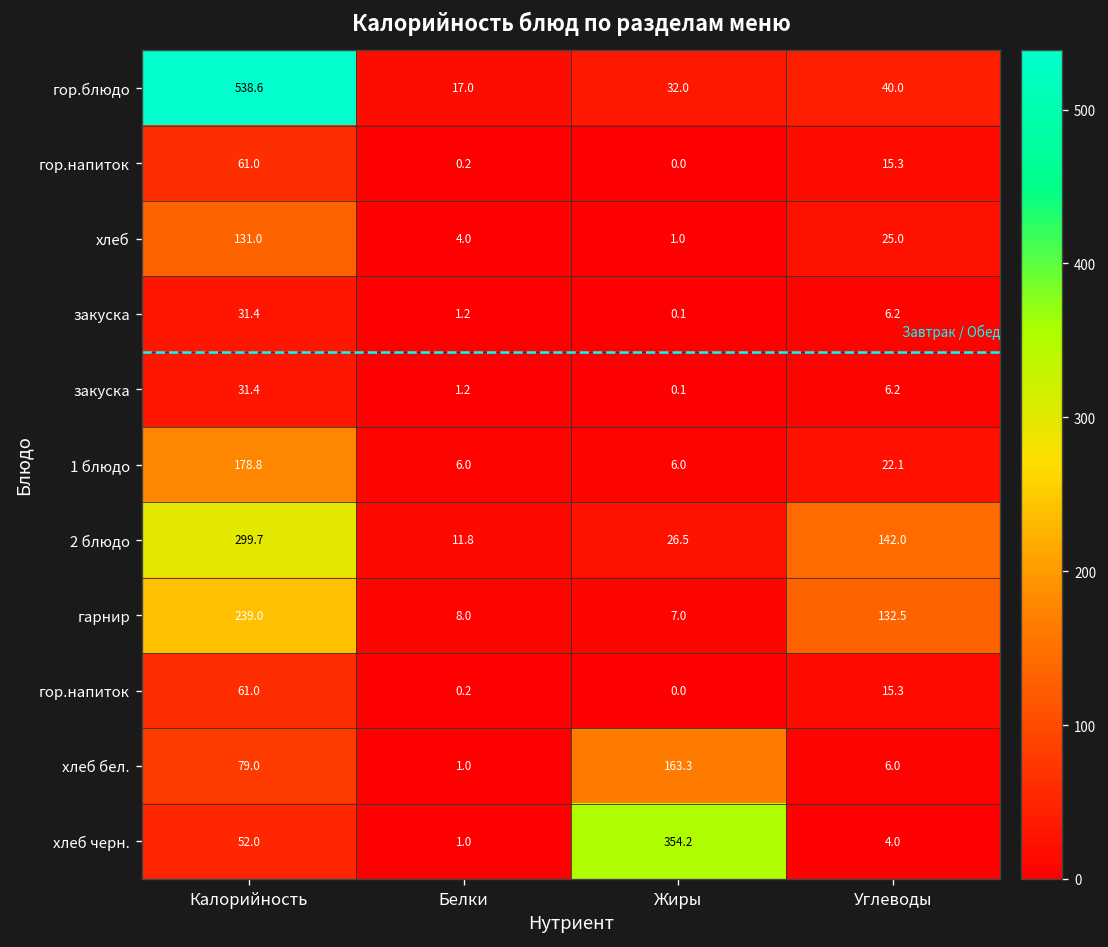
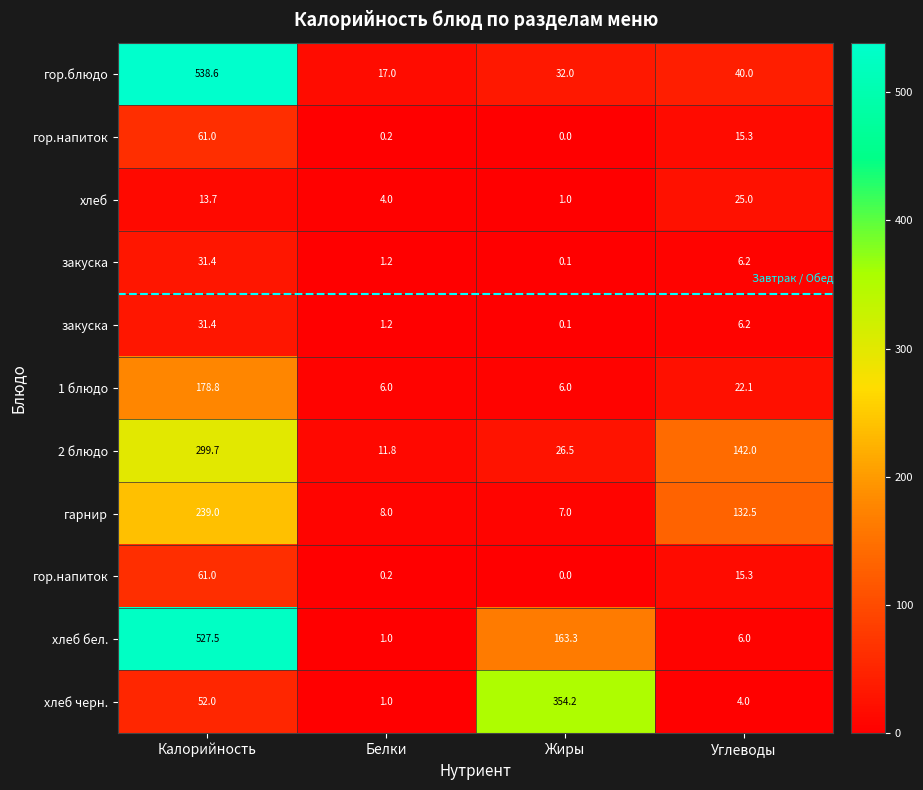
хлеб, Калорийность: 131.0 -> 13.7
хлеб бел., Калорийность: 79.0 -> 527.5
